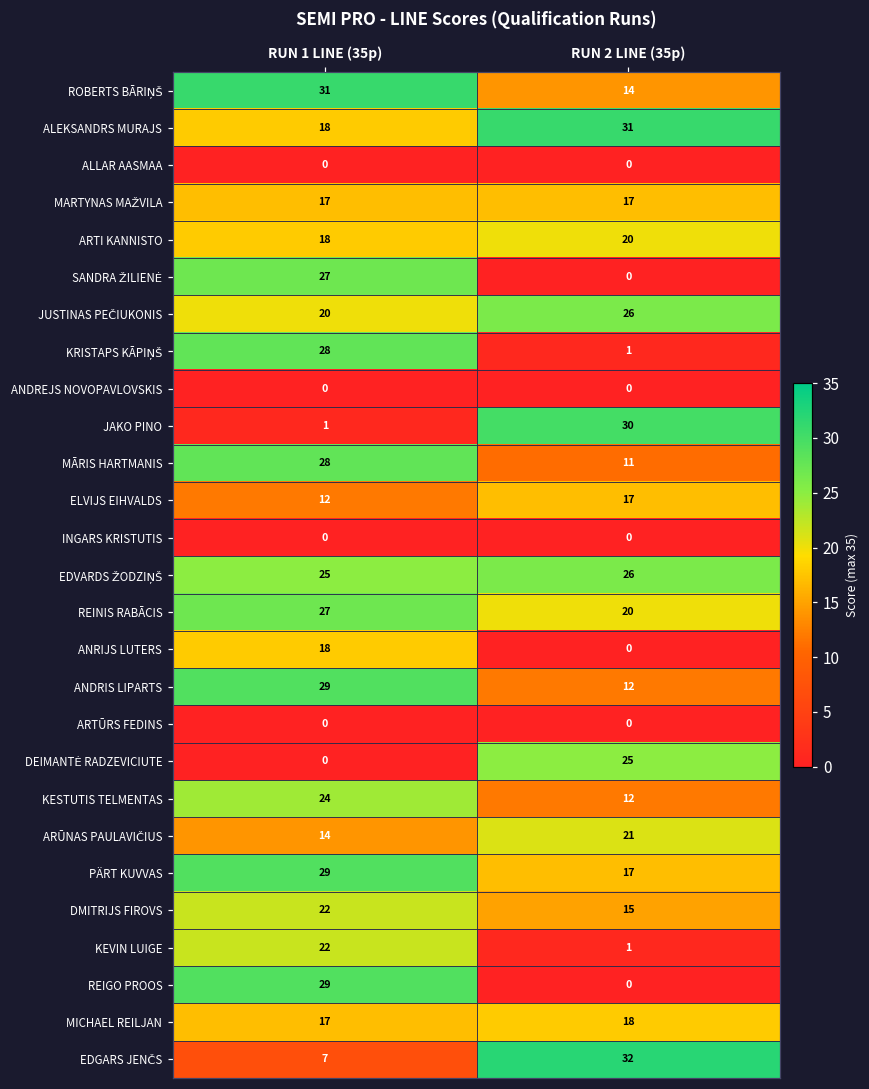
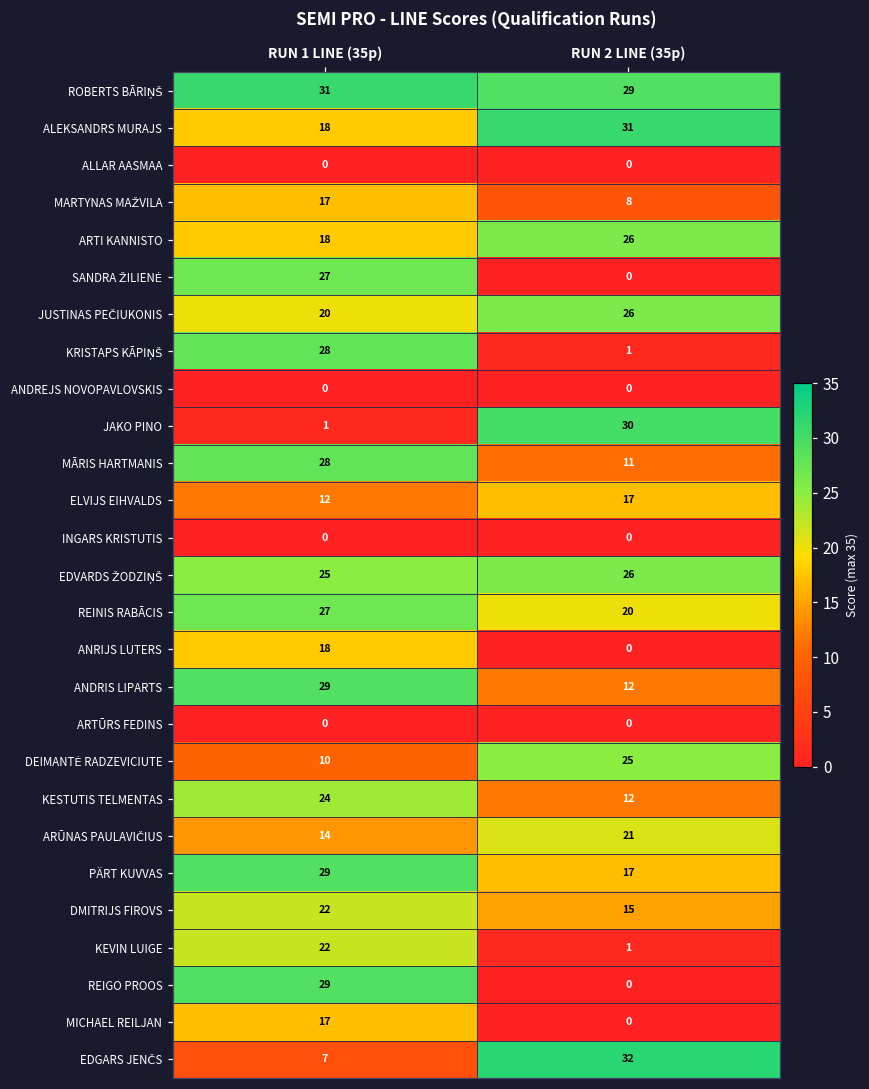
ROBERTS BĀRIŅŠ, RUN 2 LINE (35p): 14 -> 29
MARTYNAS MAŽVILA, RUN 2 LINE (35p): 17 -> 8
ARTI KANNISTO, RUN 2 LINE (35p): 20 -> 26
DEIMANTĖ RADZEVICIUTE, RUN 1 LINE (35p): 0 -> 10
MICHAEL REILJAN, RUN 2 LINE (35p): 18 -> 0
